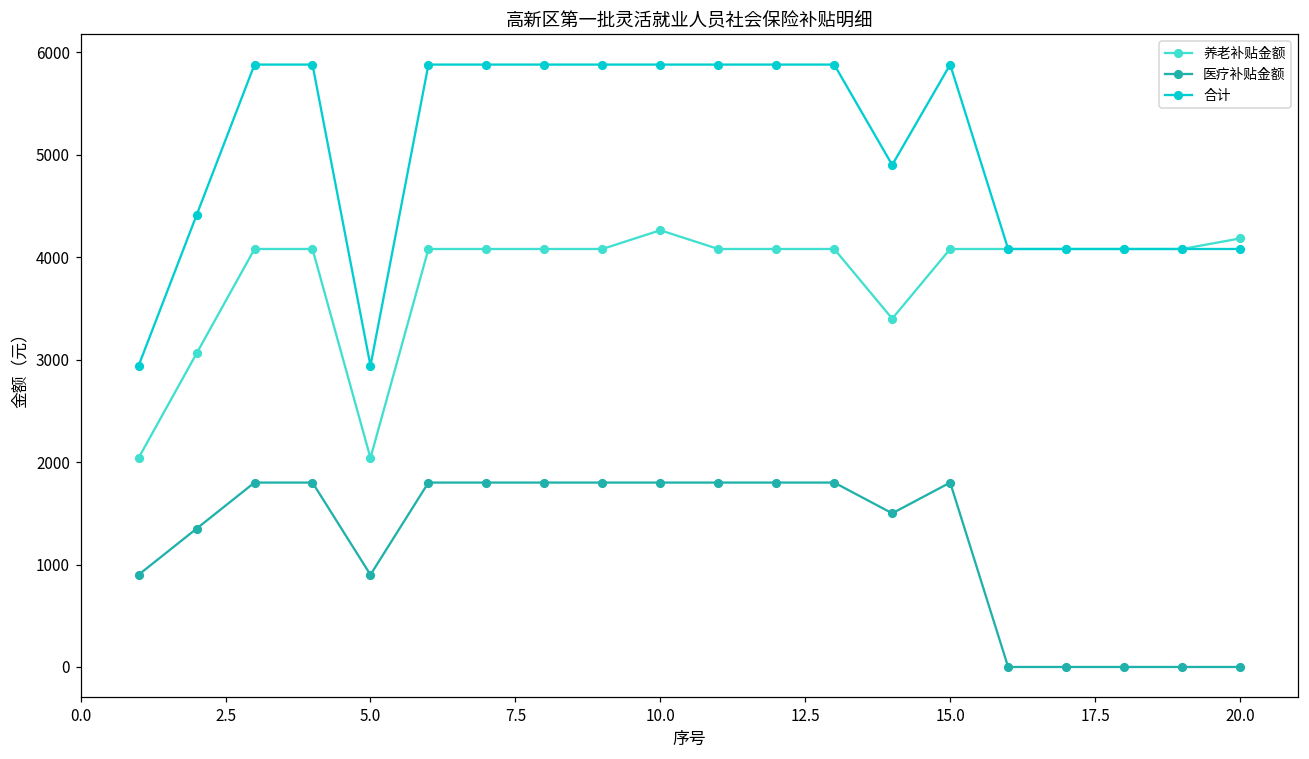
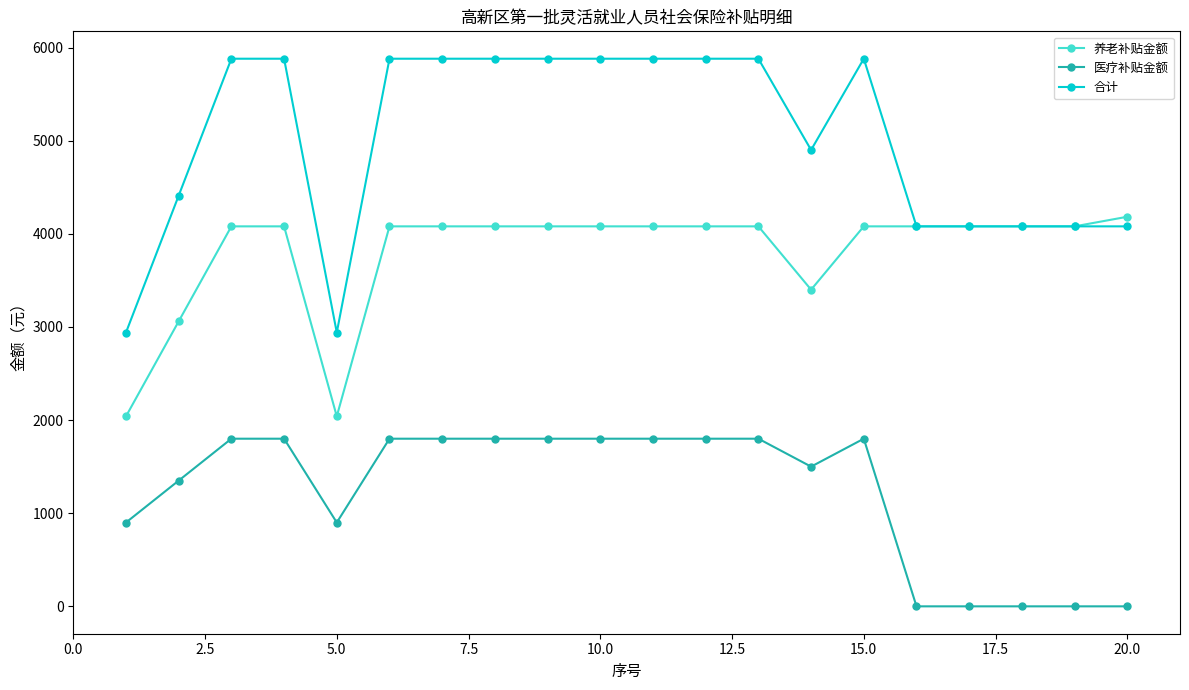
养老补贴金额, 10.0: 4300 -> 4100
